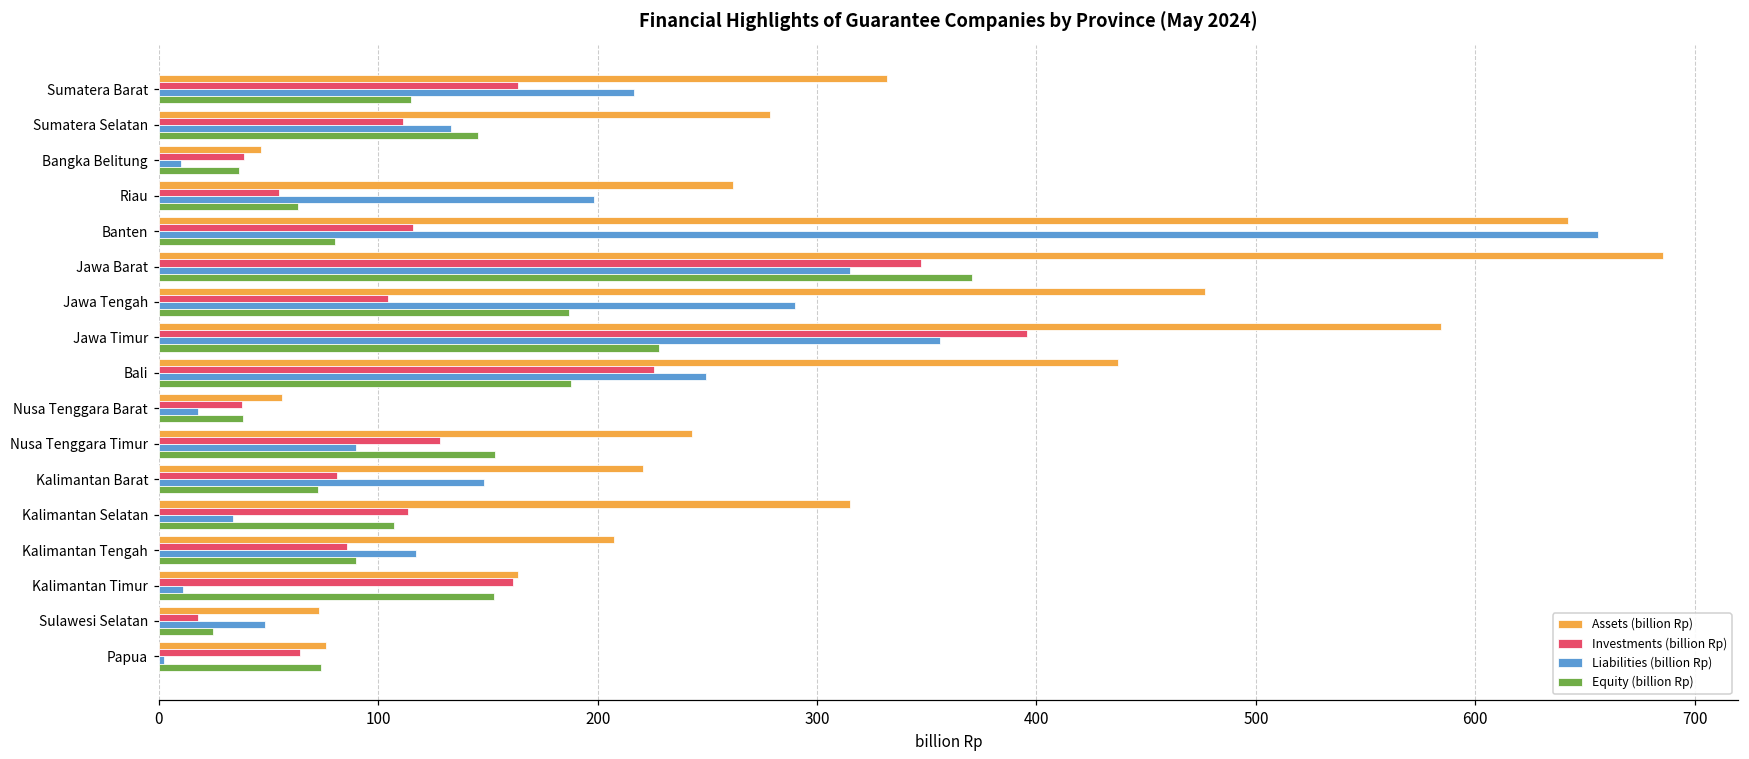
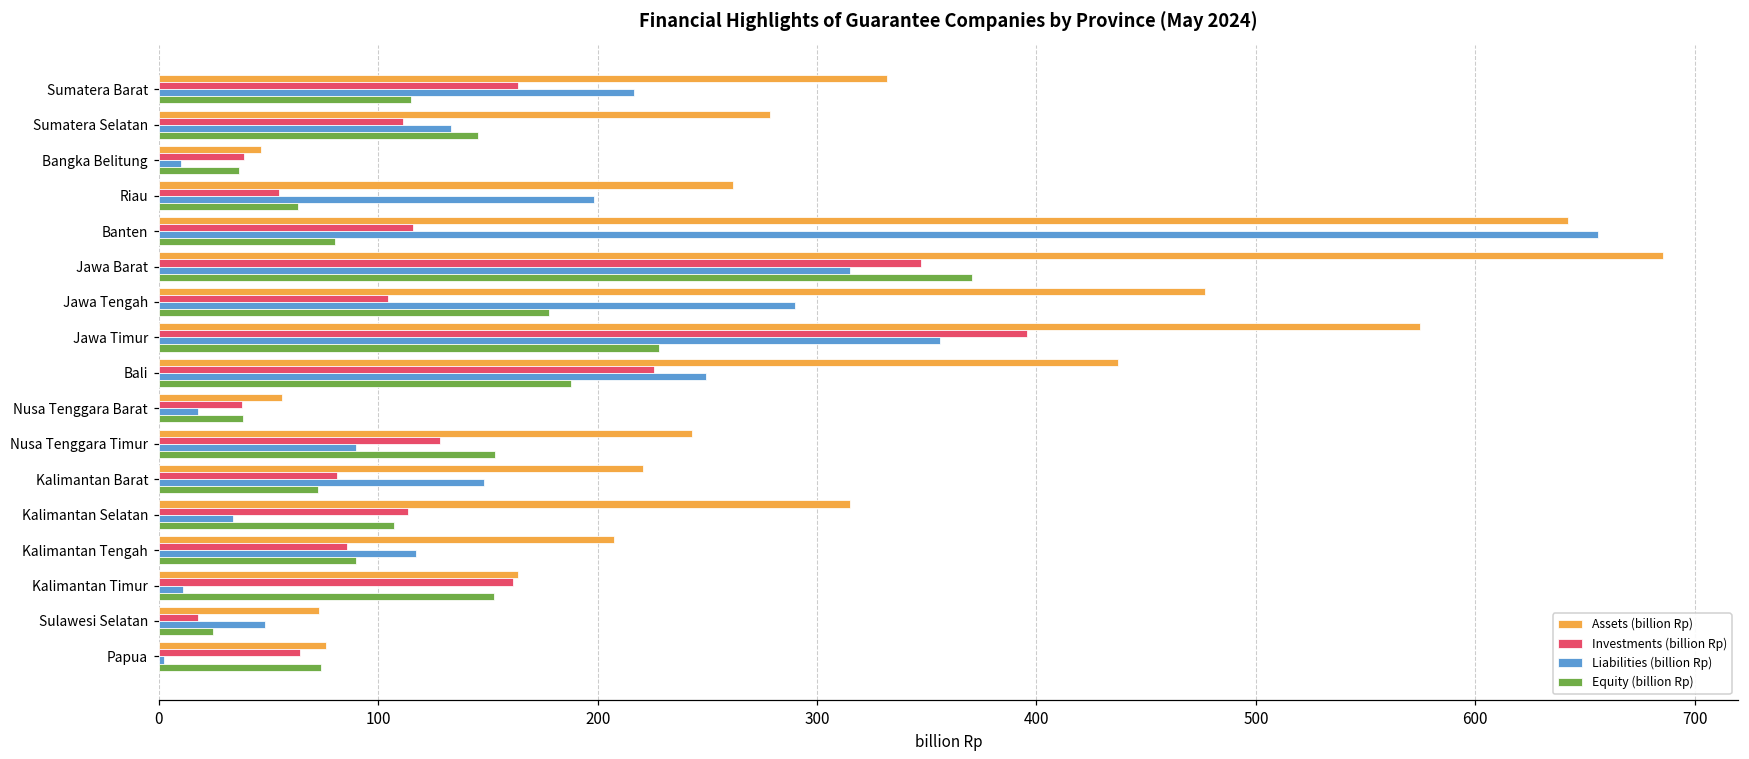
Equity (billion Rp), Jawa Tengah: 187 -> 178
Assets (billion Rp), Jawa Timur: 584 -> 575
